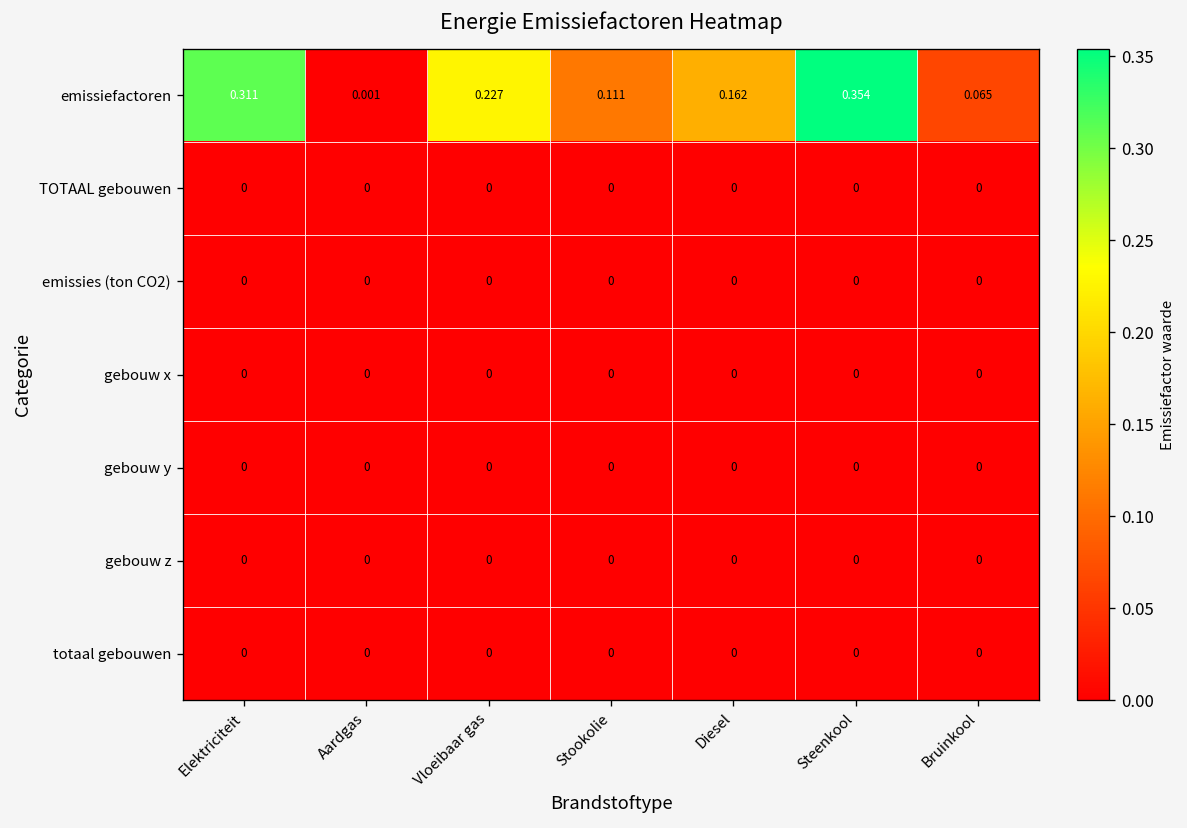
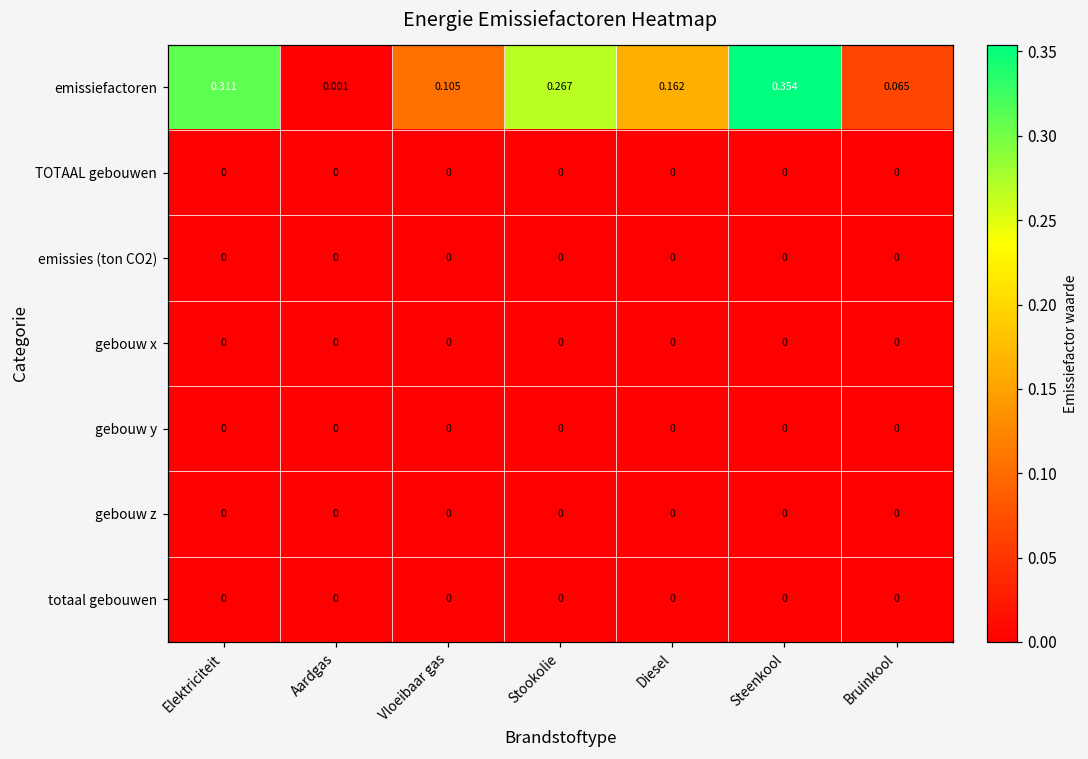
emissiefactoren, Vloeibaar gas: 0.227 -> 0.105
emissiefactoren, Stookolie: 0.111 -> 0.267
